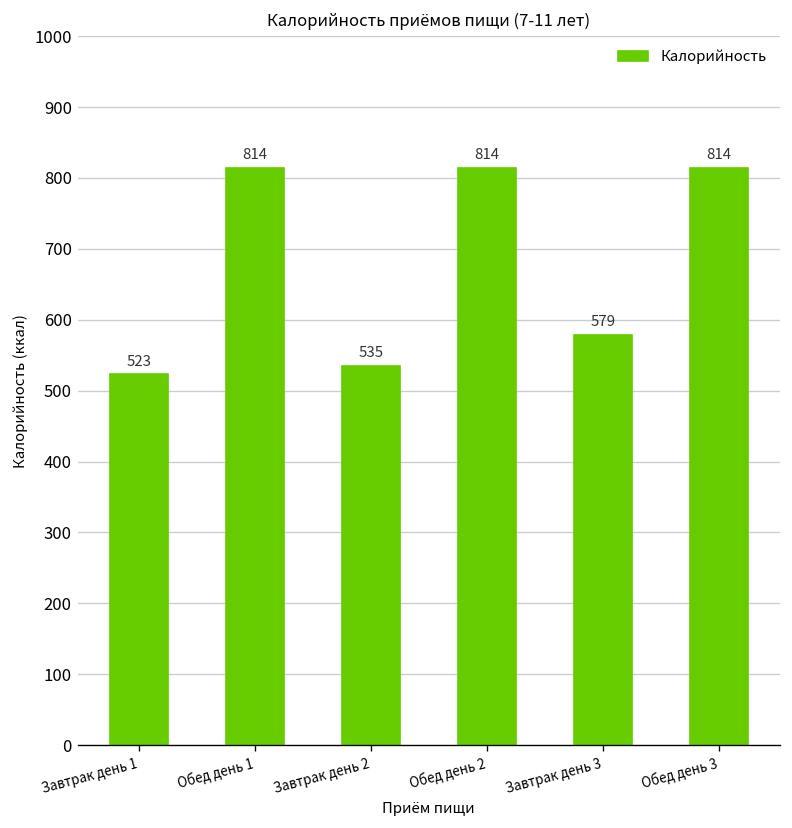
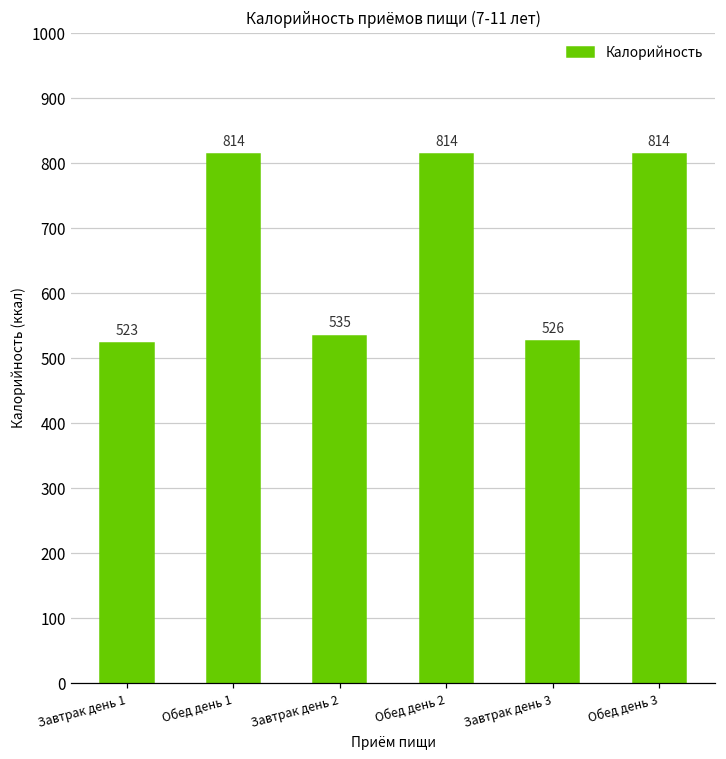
Завтрак день 3: 579 -> 526
